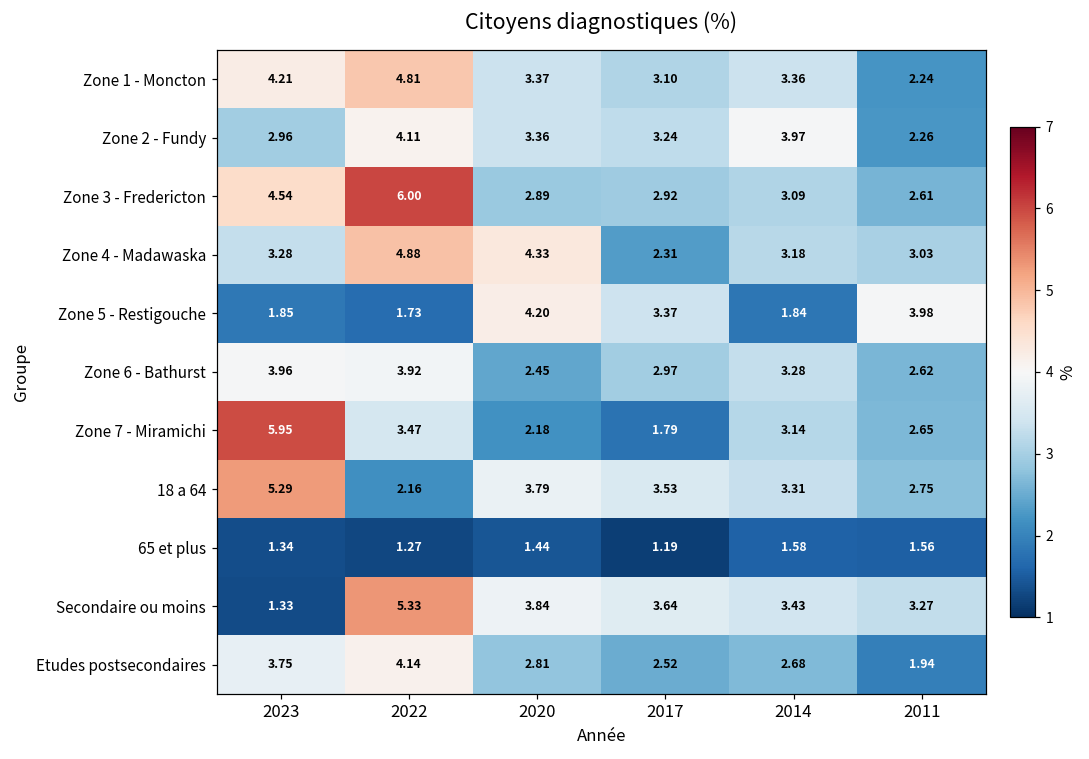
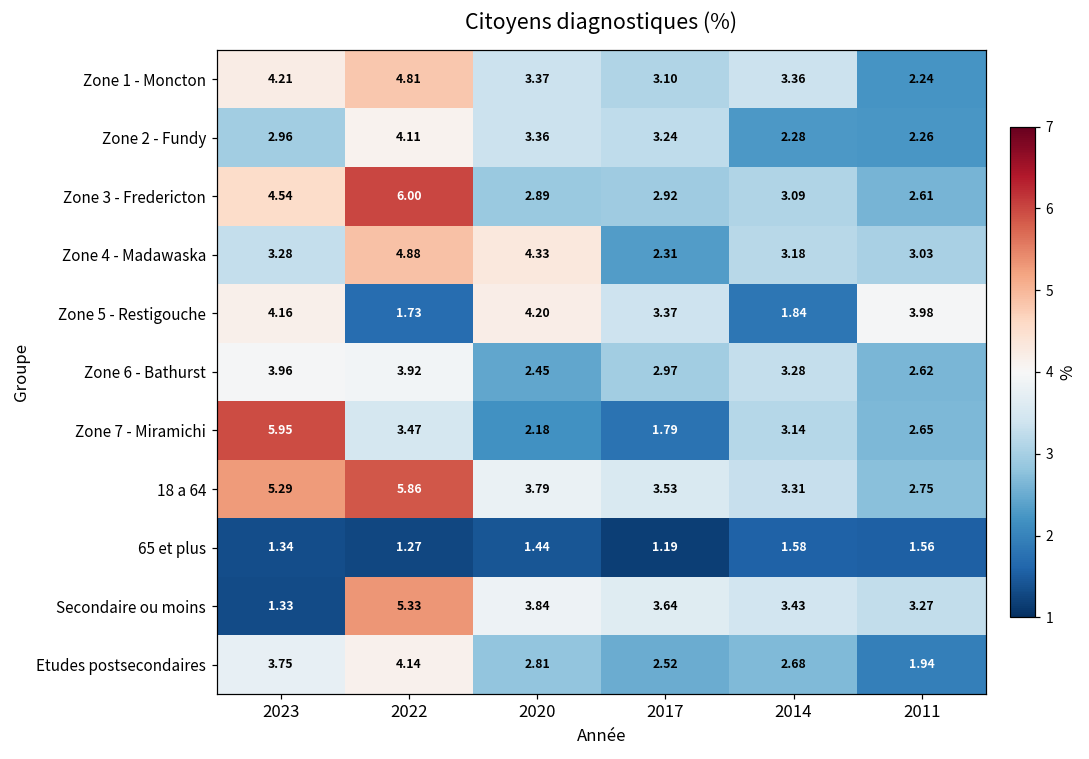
Zone 2 - Fundy, 2014: 3.97 -> 2.28
Zone 5 - Restigouche, 2023: 1.85 -> 4.16
18 a 64, 2022: 2.16 -> 5.86
